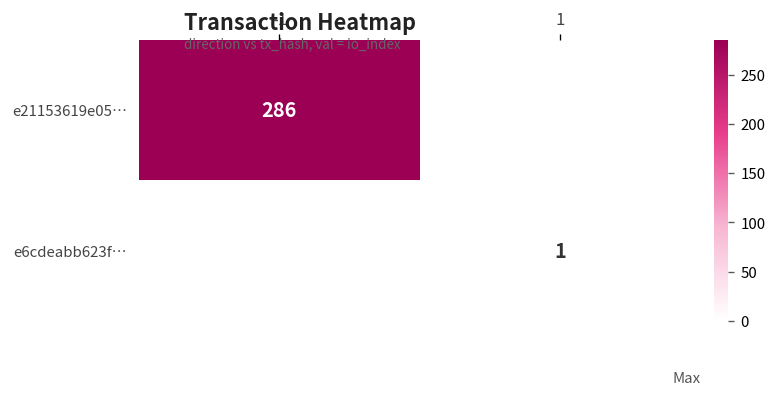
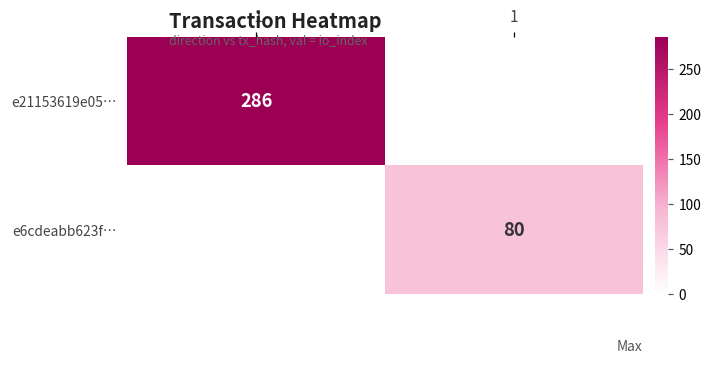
e6cdeabb623f…, 1: 1 -> 80
